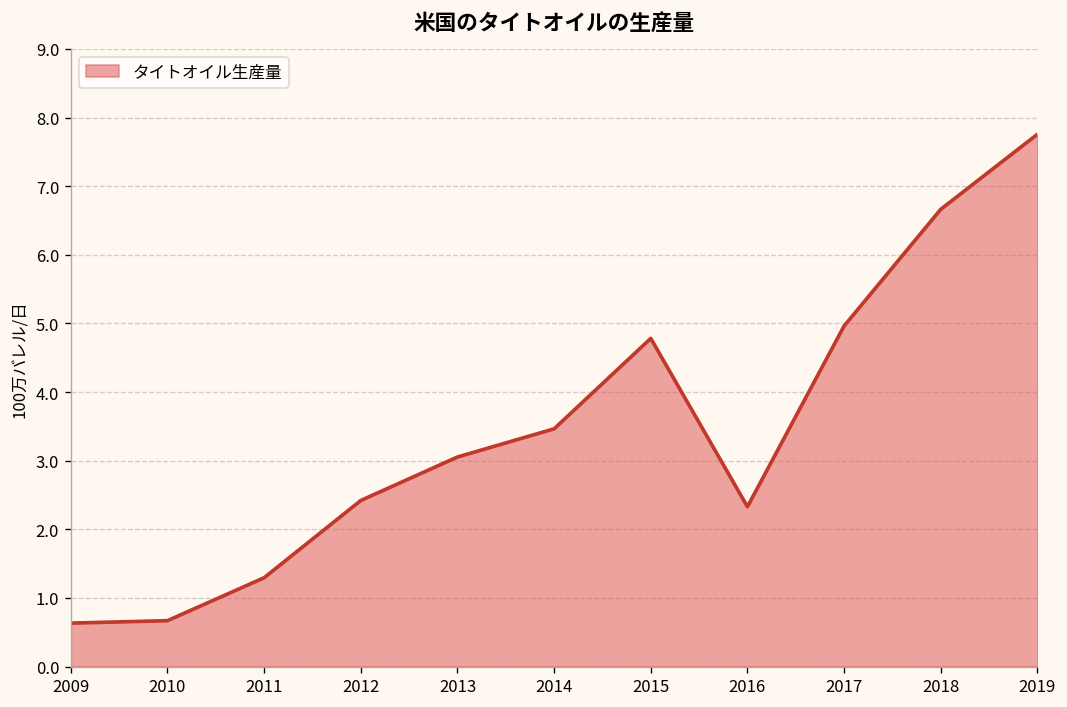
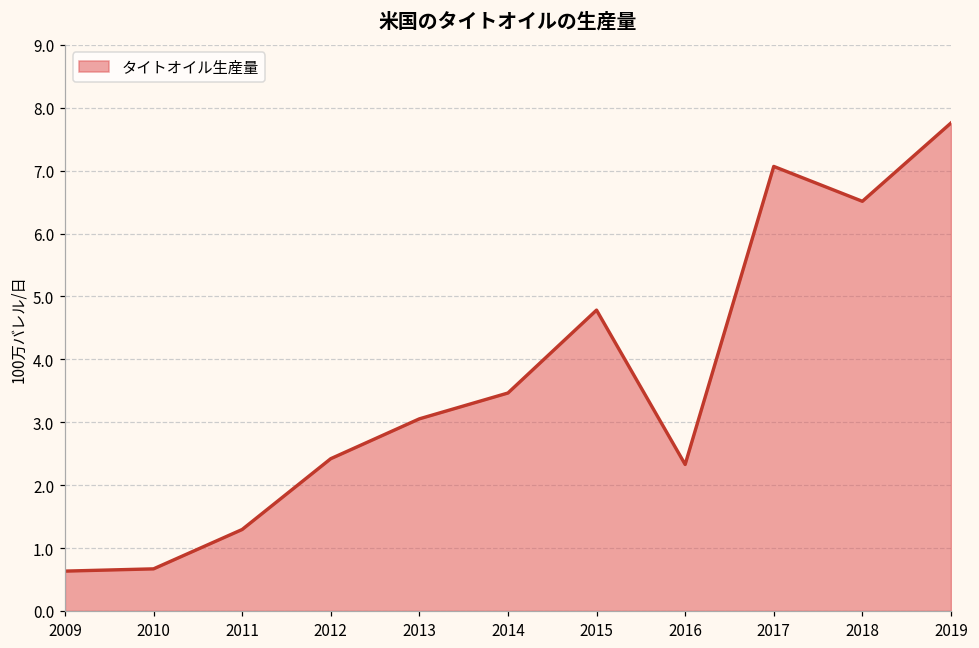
2017: 5.0 -> 7.1
2018: 6.7 -> 6.5
